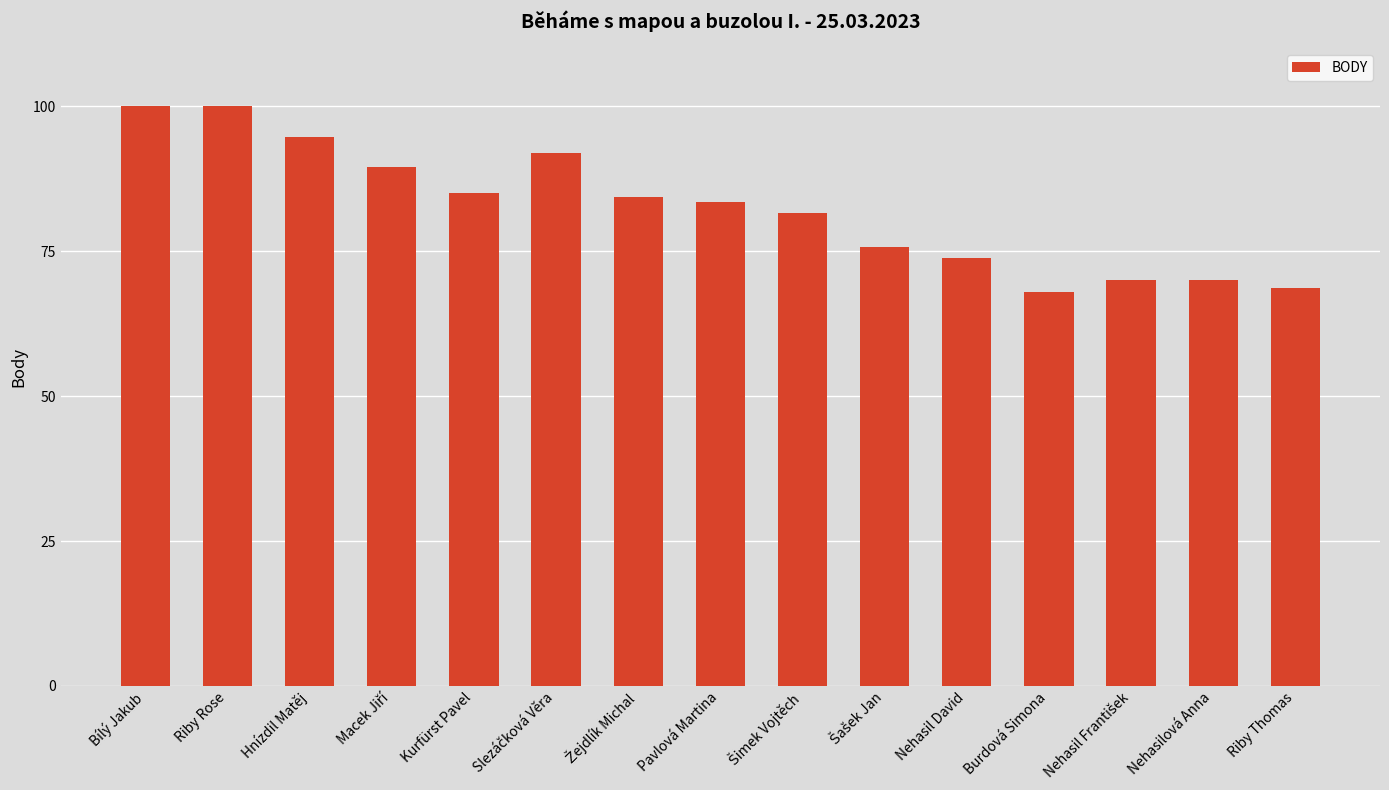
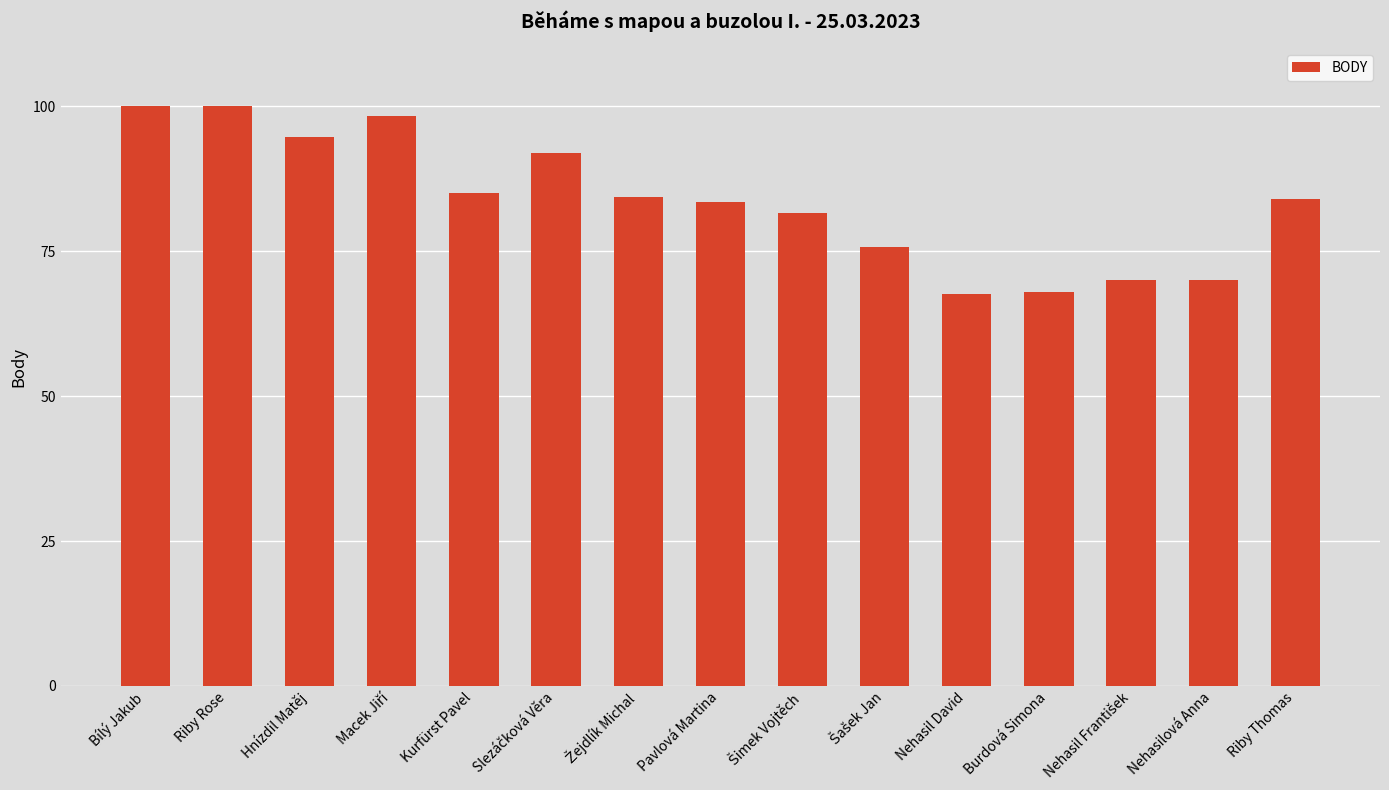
Macek Jiří: 90 -> 98
Nehasil David: 74 -> 68
Riby Thomas: 69 -> 84
